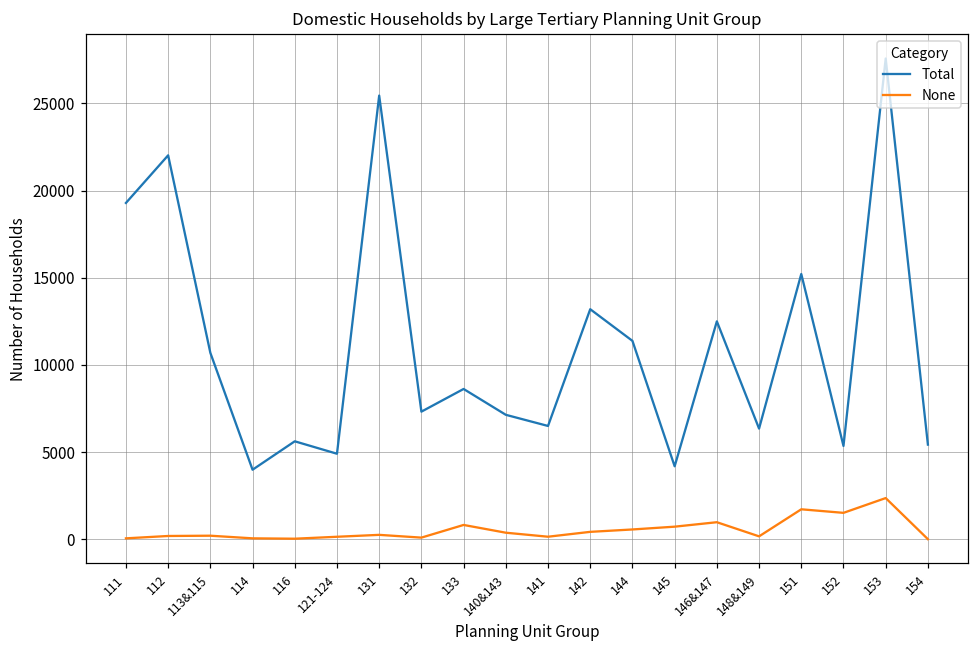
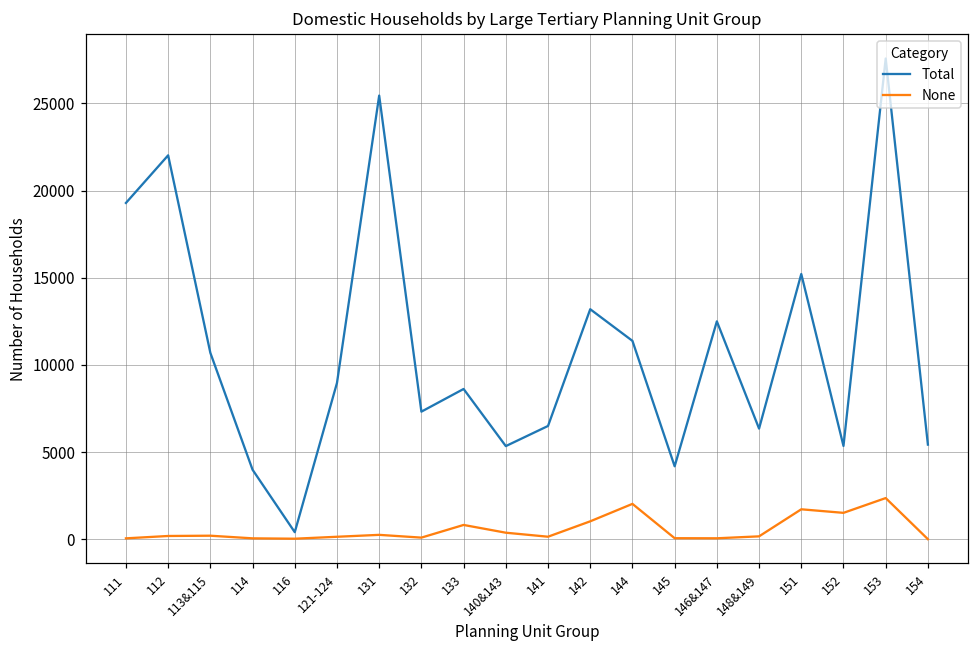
Total, 116: 5600 -> 400
Total, 121-124: 4900 -> 9000
Total, 140&143: 7100 -> 5300
None, 142: 400 -> 1000
None, 144: 600 -> 2000
None, 145: 700 -> 100
None, 146&147: 1000 -> 100
